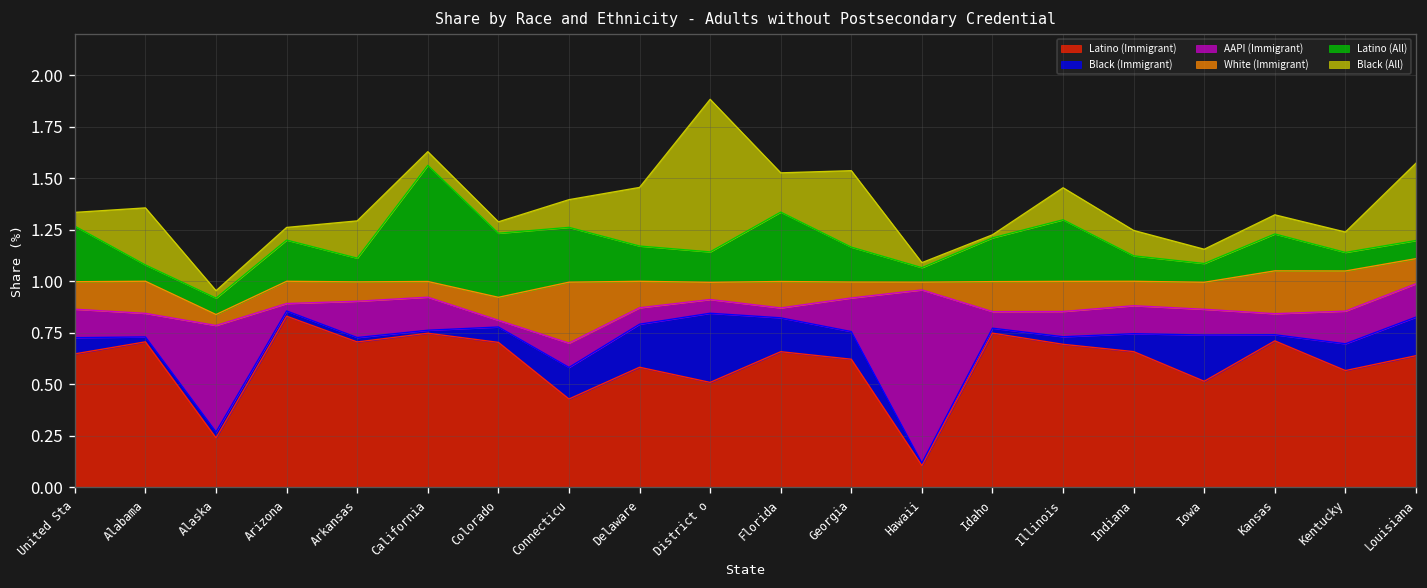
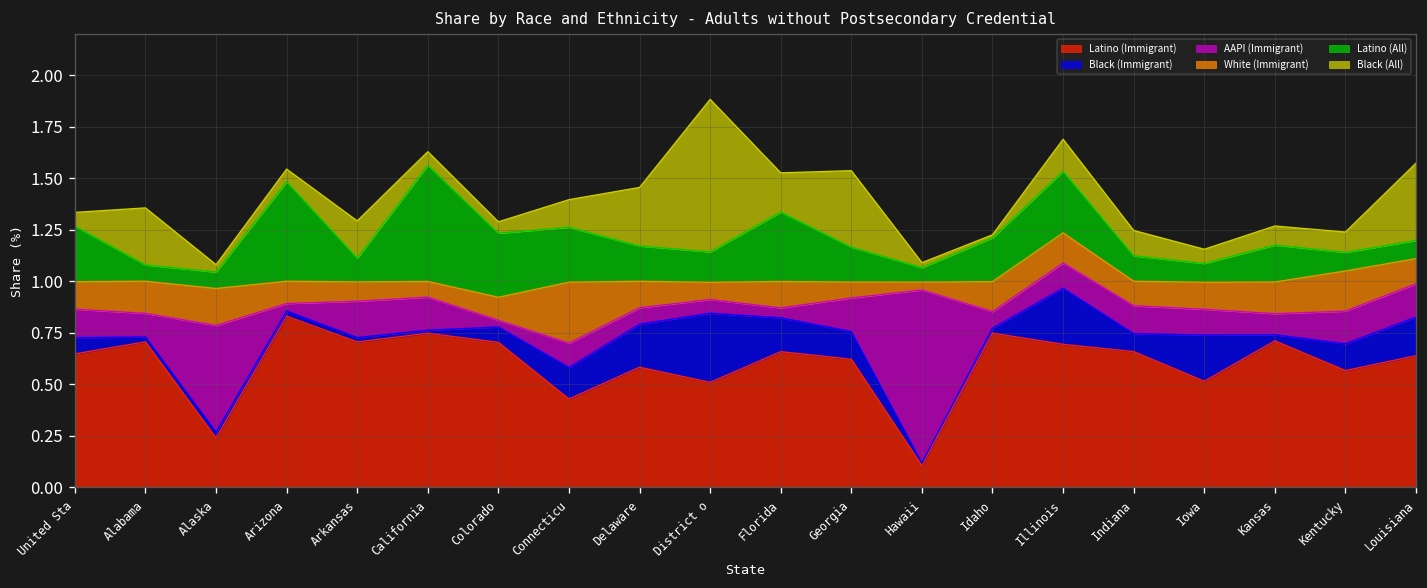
White (Immigrant), Alaska: 0.05 -> 0.18
Latino (All), Arizona: 0.20 -> 0.48
Black (Immigrant), Illinois: 0.04 -> 0.27
White (Immigrant), Kansas: 0.21 -> 0.15
